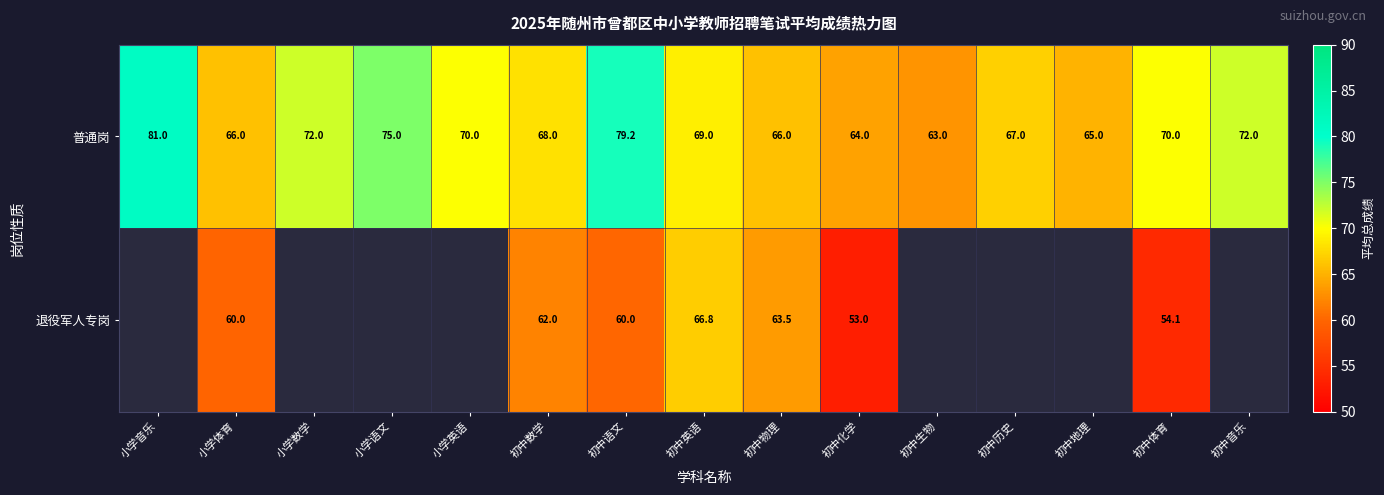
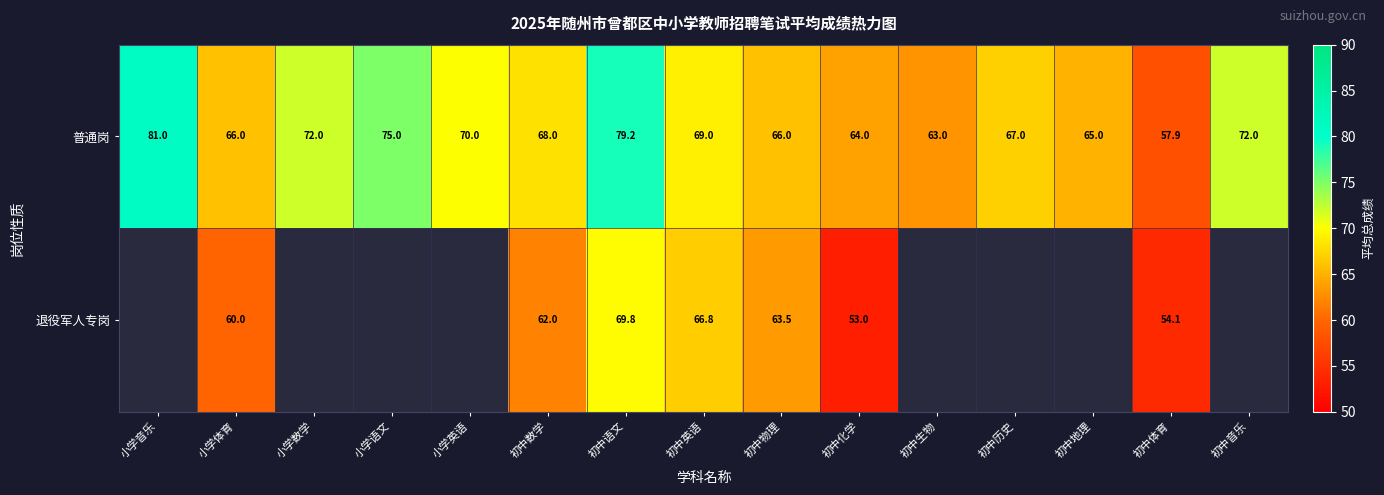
普通岗, 初中体育: 70.0 -> 57.9
退役军人专岗, 初中语文: 60.0 -> 69.8
